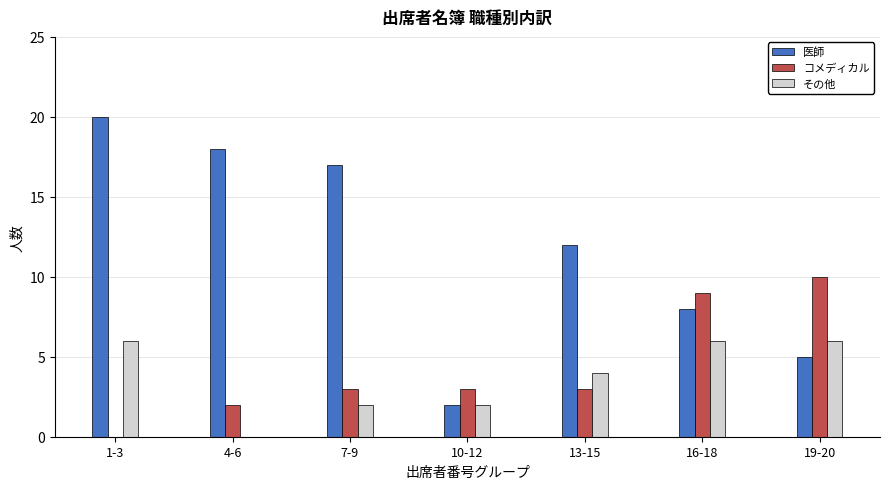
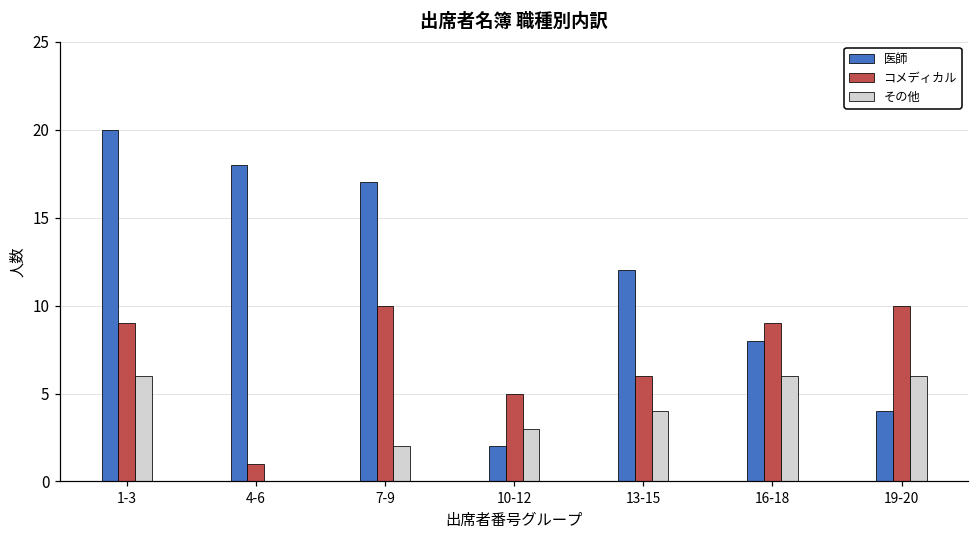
コメディカル, 1-3: 0 -> 9
コメディカル, 4-6: 2 -> 1
コメディカル, 7-9: 3 -> 10
コメディカル, 10-12: 3 -> 5
その他, 10-12: 2 -> 3
コメディカル, 13-15: 3 -> 6
医師, 19-20: 5 -> 4
